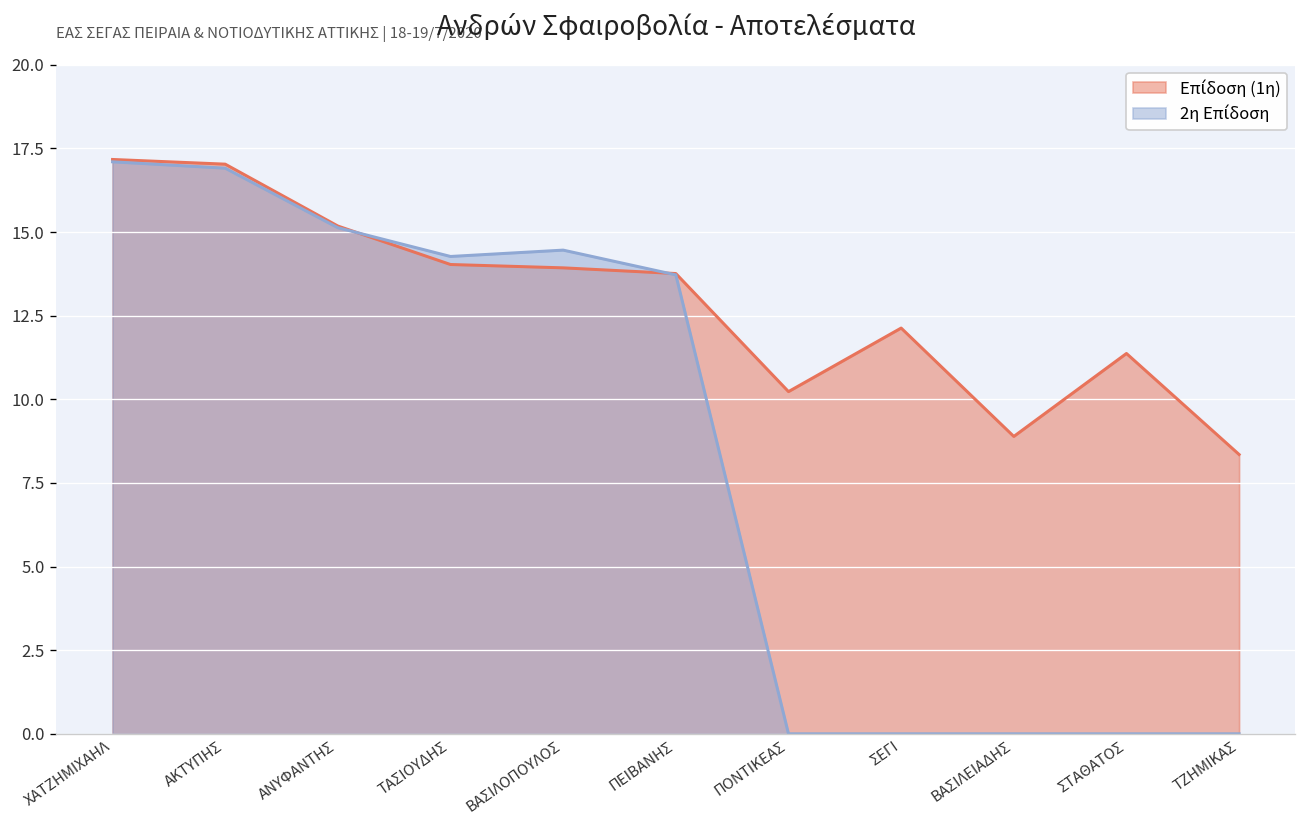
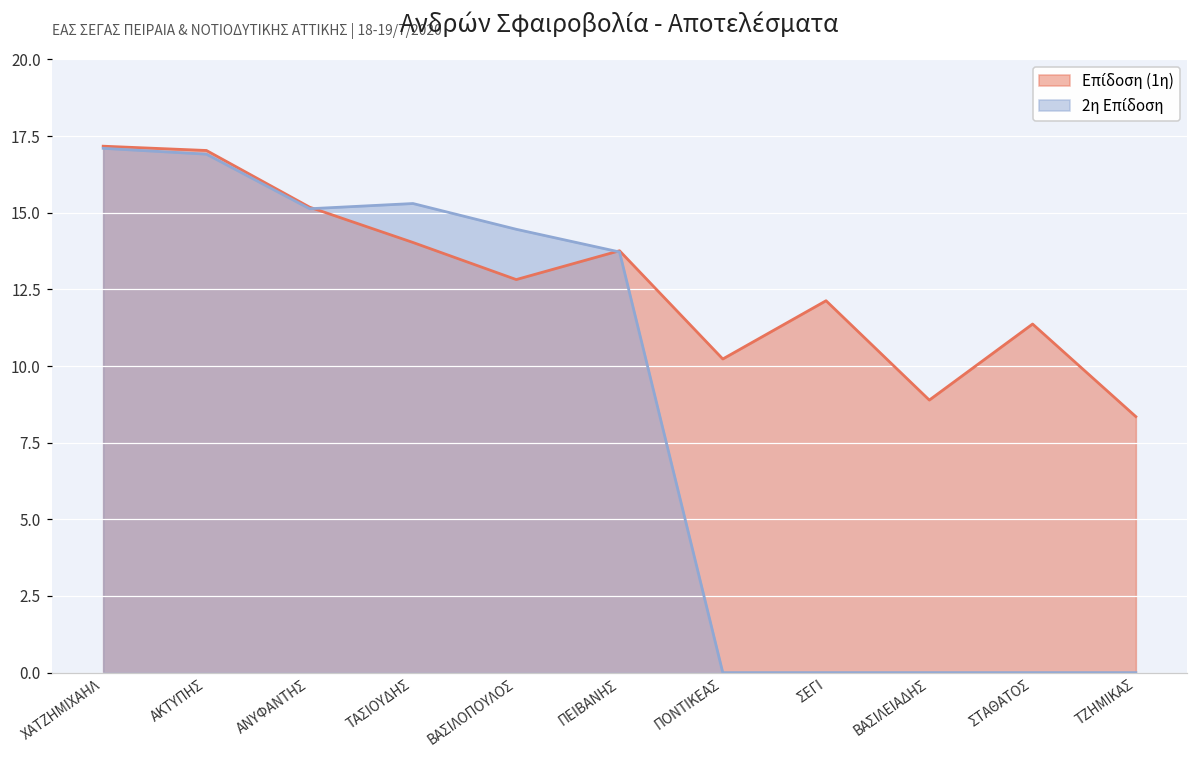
2η Επίδοση, ΤΑΣΙΟΥΔΗΣ: 14.3 -> 15.3
Επίδοση (1η), ΒΑΣΙΛΟΠΟΥΛΟΣ: 13.9 -> 12.8
